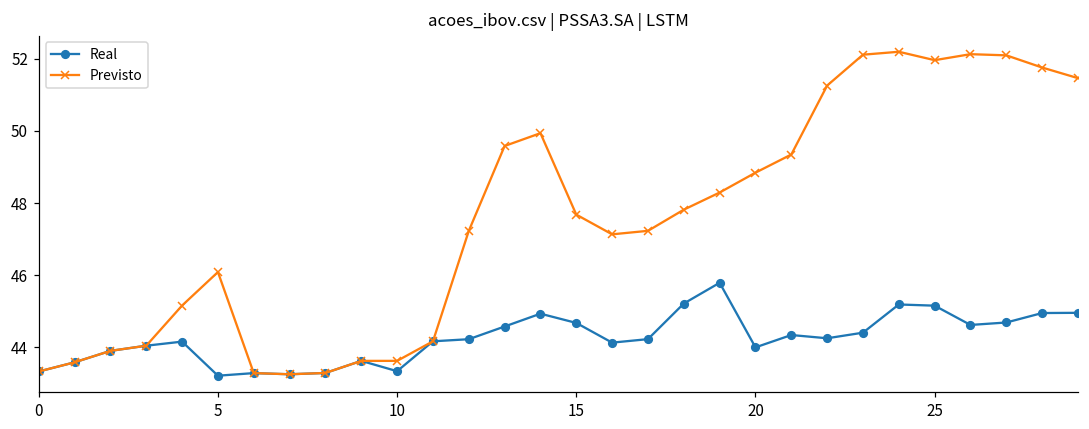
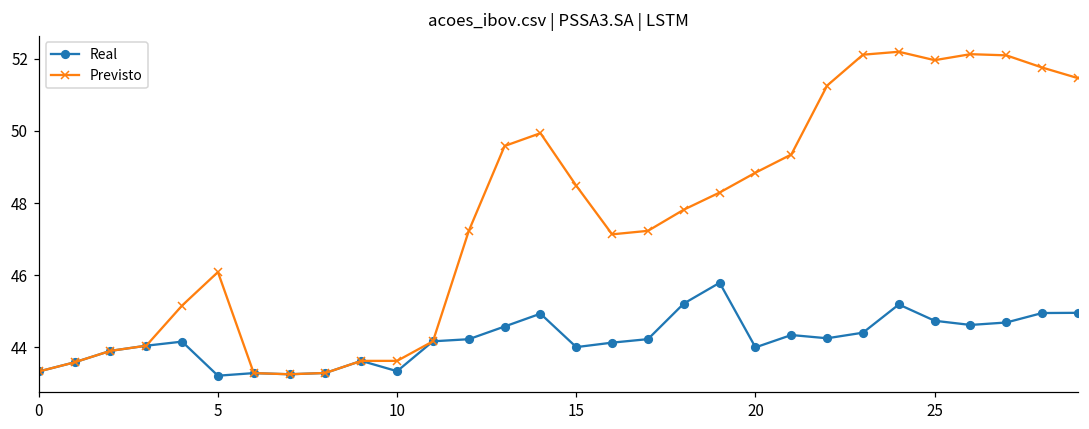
Real, 15: 44.7 -> 44.0
Previsto, 15: 47.7 -> 48.5
Real, 25: 45.2 -> 44.7
